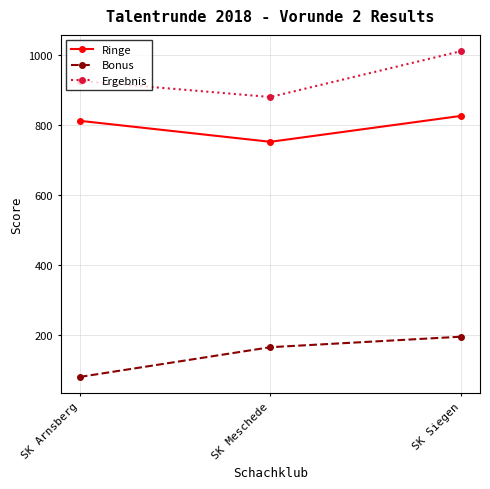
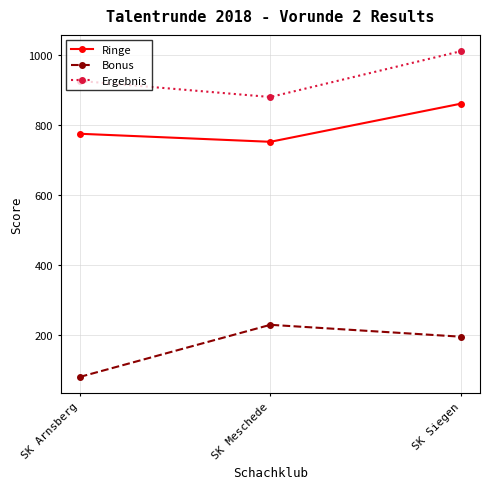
Ringe, SK Arnsberg: 810 -> 780
Bonus, SK Meschede: 170 -> 230
Ringe, SK Siegen: 830 -> 860
